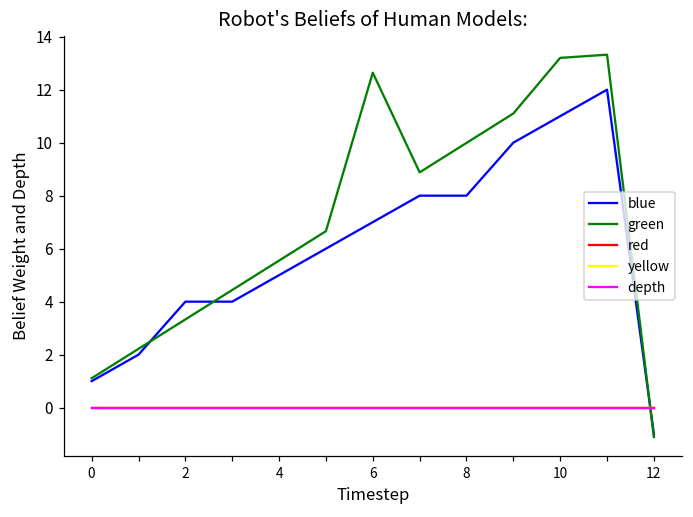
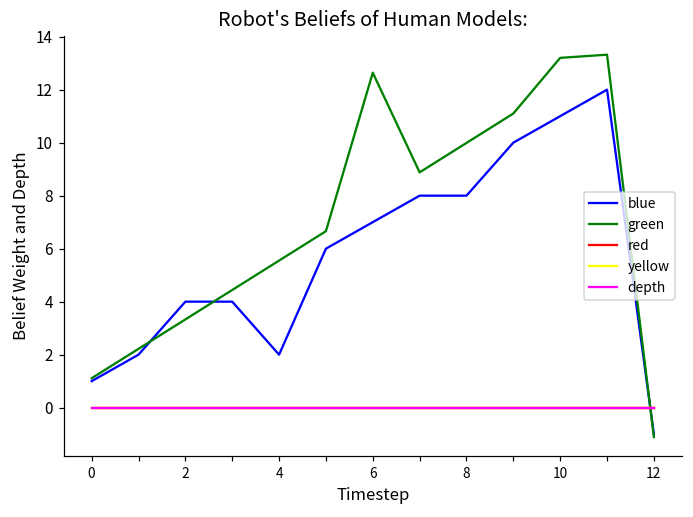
blue, 4: 5 -> 2
